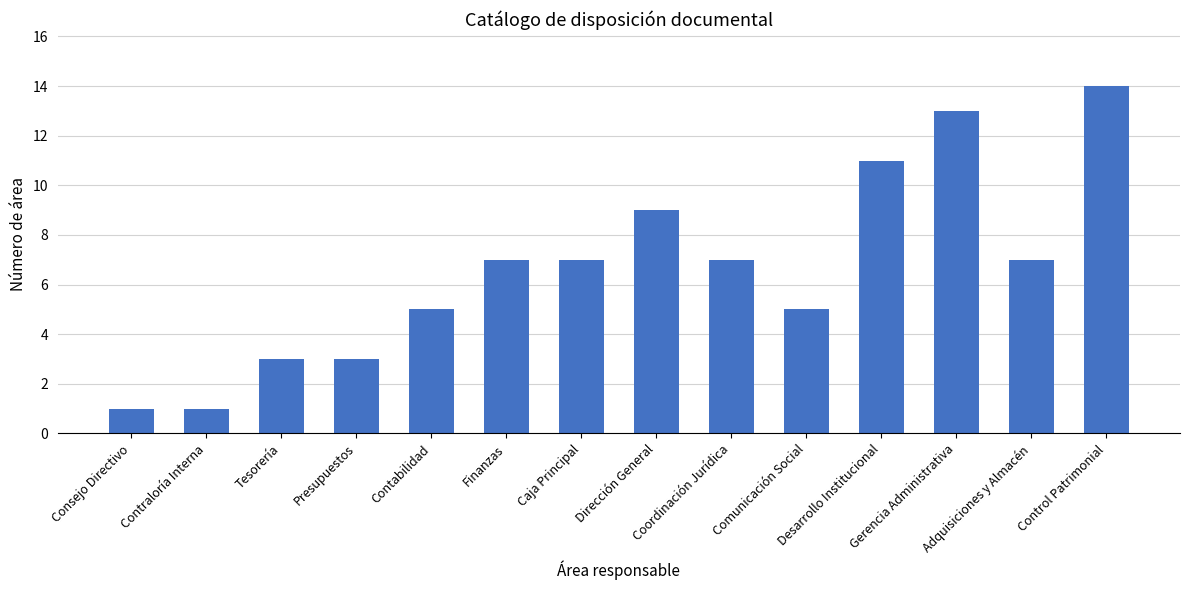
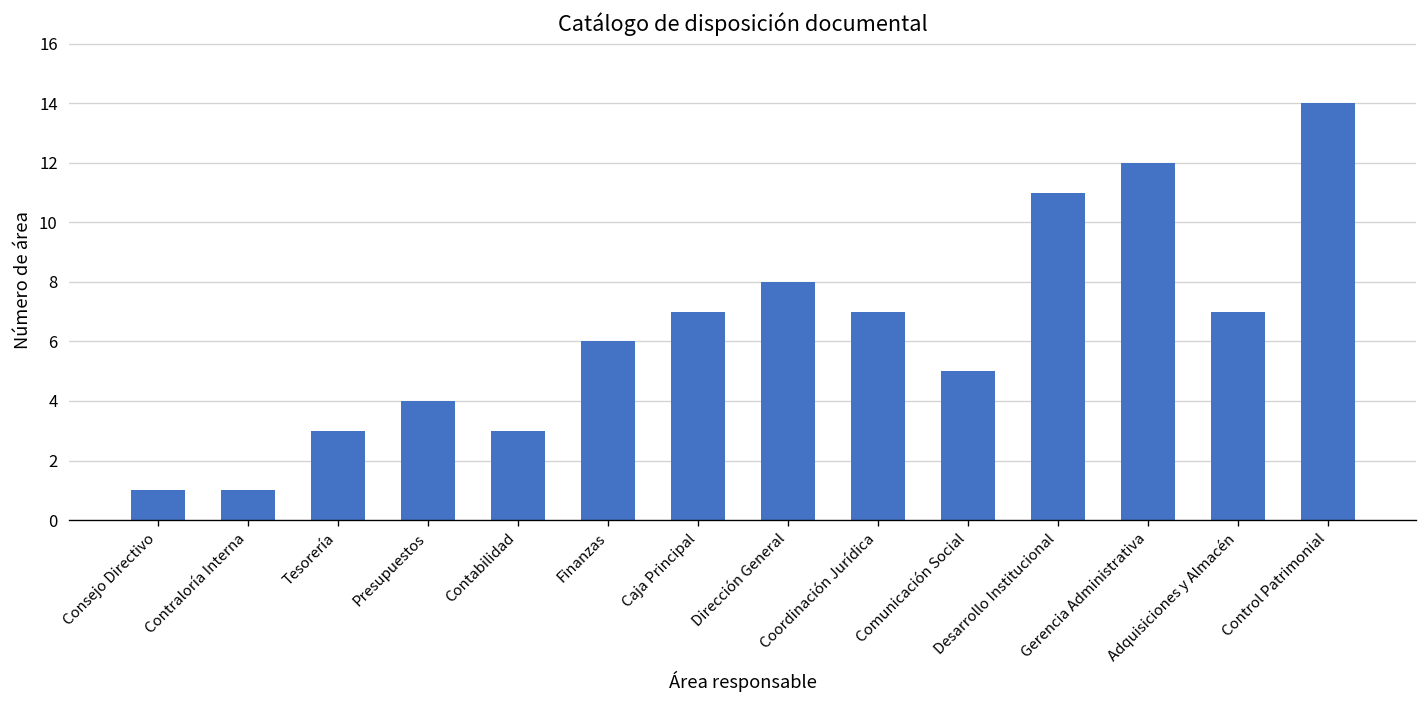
Presupuestos: 3 -> 4
Contabilidad: 5 -> 3
Finanzas: 7 -> 6
Dirección General: 9 -> 8
Gerencia Administrativa: 13 -> 12
